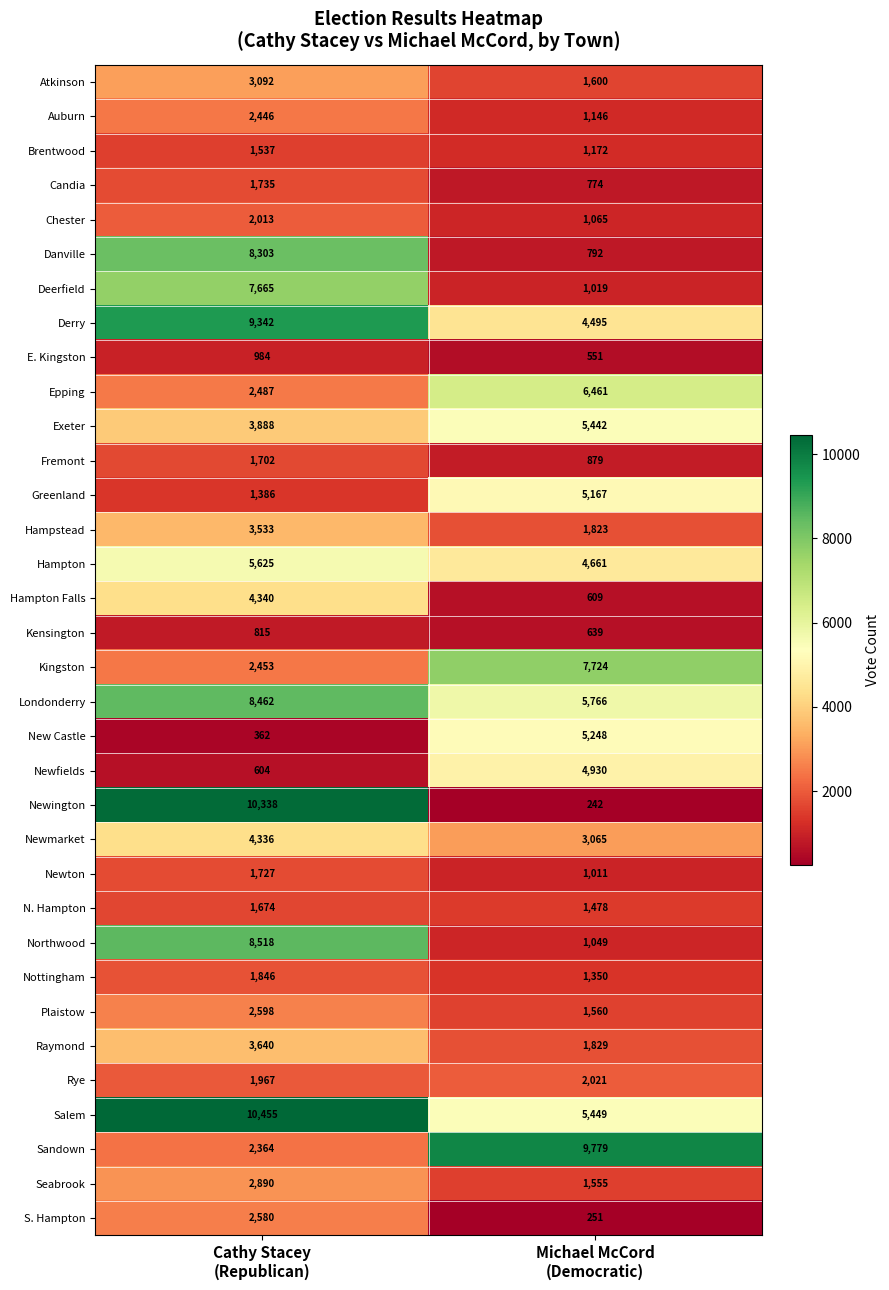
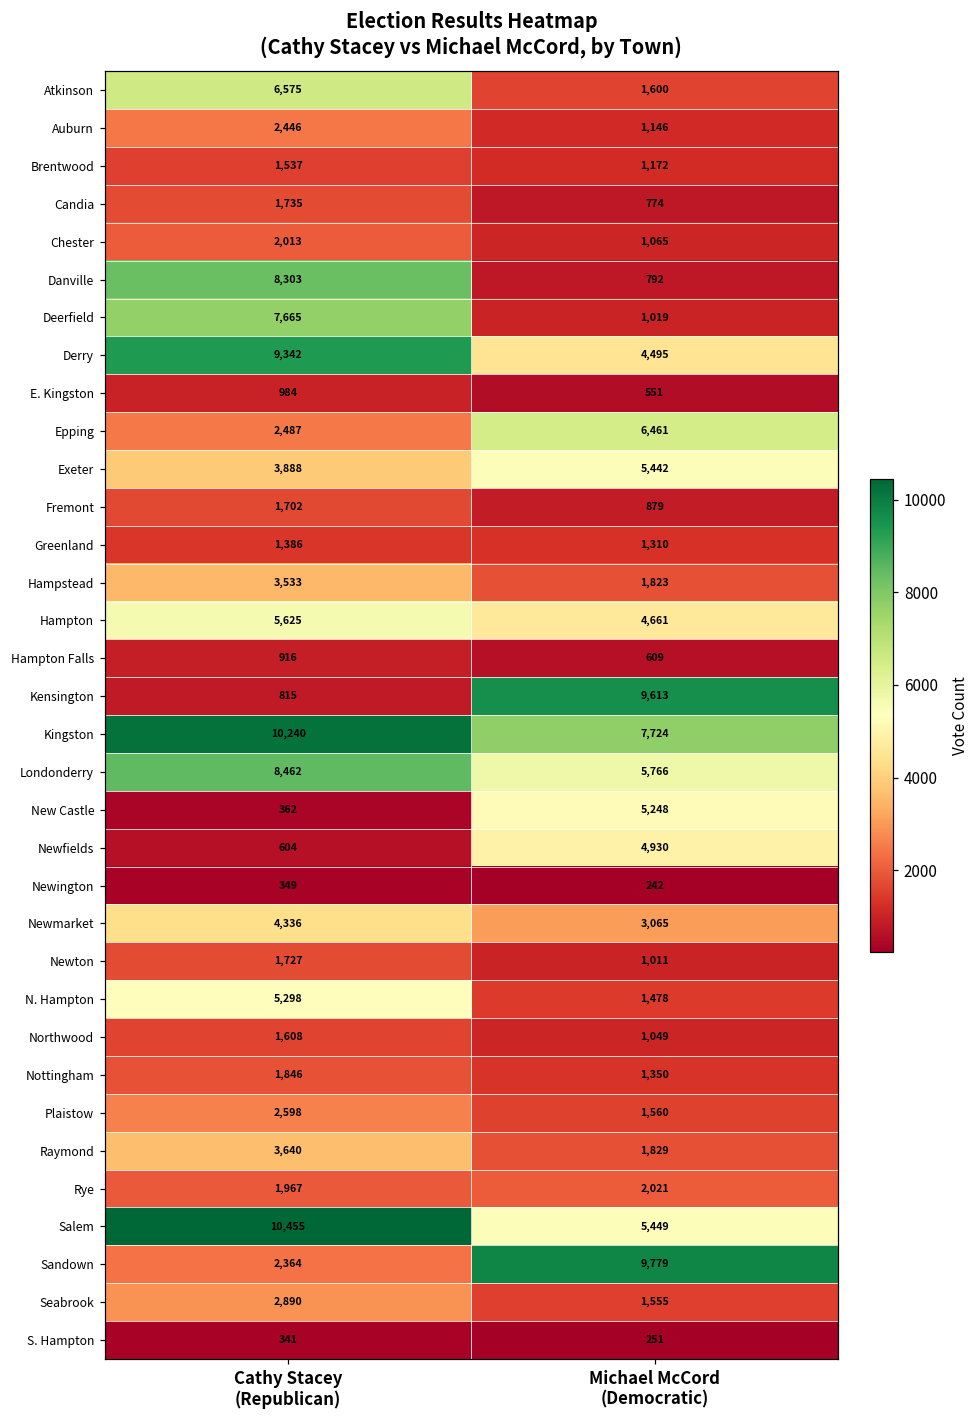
Atkinson, Cathy Stacey (Republican): 3,092 -> 6,575
Greenland, Michael McCord (Democratic): 5,167 -> 1,310
Hampton Falls, Cathy Stacey (Republican): 4,340 -> 916
Kensington, Michael McCord (Democratic): 639 -> 9,613
Kingston, Cathy Stacey (Republican): 2,453 -> 10,240
Newington, Cathy Stacey (Republican): 10,338 -> 349
N. Hampton, Cathy Stacey (Republican): 1,674 -> 5,298
Northwood, Cathy Stacey (Republican): 8,518 -> 1,608
S. Hampton, Cathy Stacey (Republican): 2,580 -> 341
